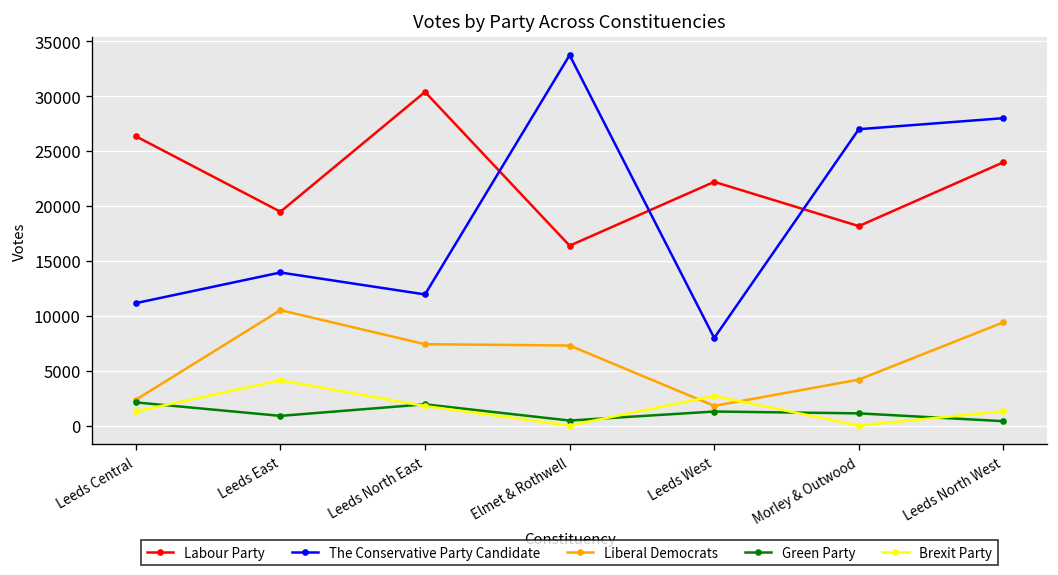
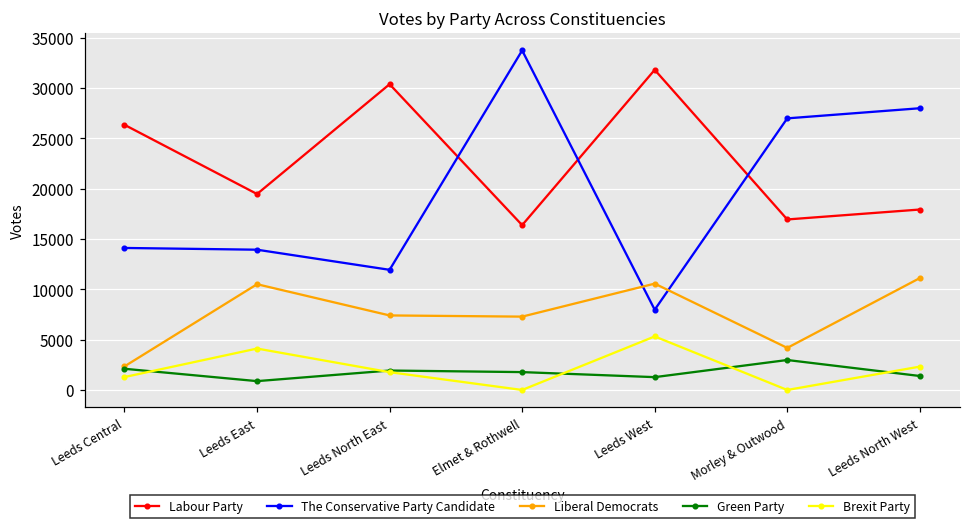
The Conservative Party Candidate, Leeds Central: 11000 -> 14000
Green Party, Elmet & Rothwell: 0 -> 2000
Labour Party, Leeds West: 22000 -> 32000
Liberal Democrats, Leeds West: 2000 -> 11000
Brexit Party, Leeds West: 3000 -> 5000
Labour Party, Morley & Outwood: 18000 -> 17000
Green Party, Morley & Outwood: 1000 -> 3000
Labour Party, Leeds North West: 24000 -> 18000
Liberal Democrats, Leeds North West: 9000 -> 11000
Green Party, Leeds North West: 0 -> 1000
Brexit Party, Leeds North West: 1000 -> 2000
